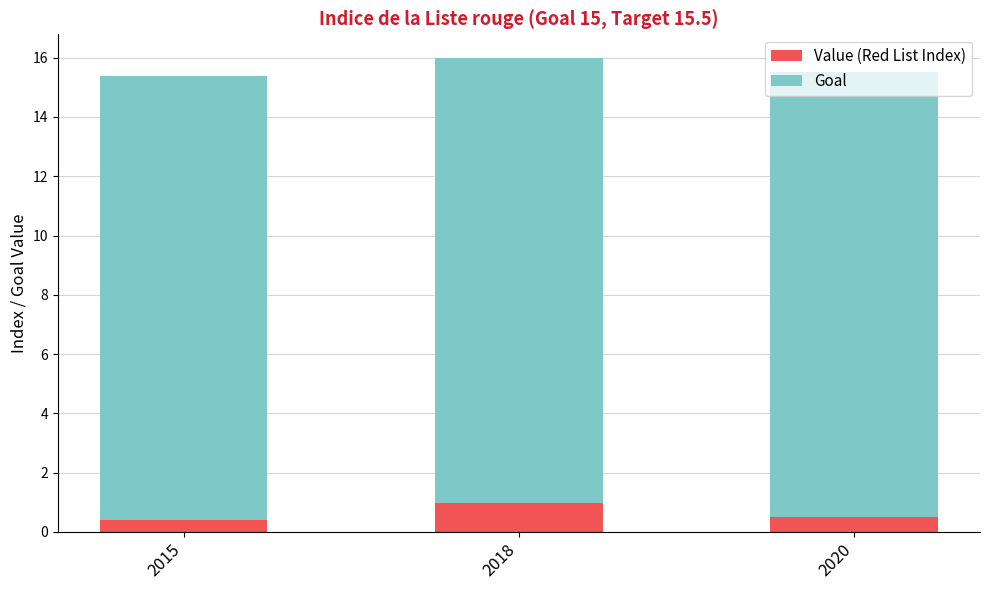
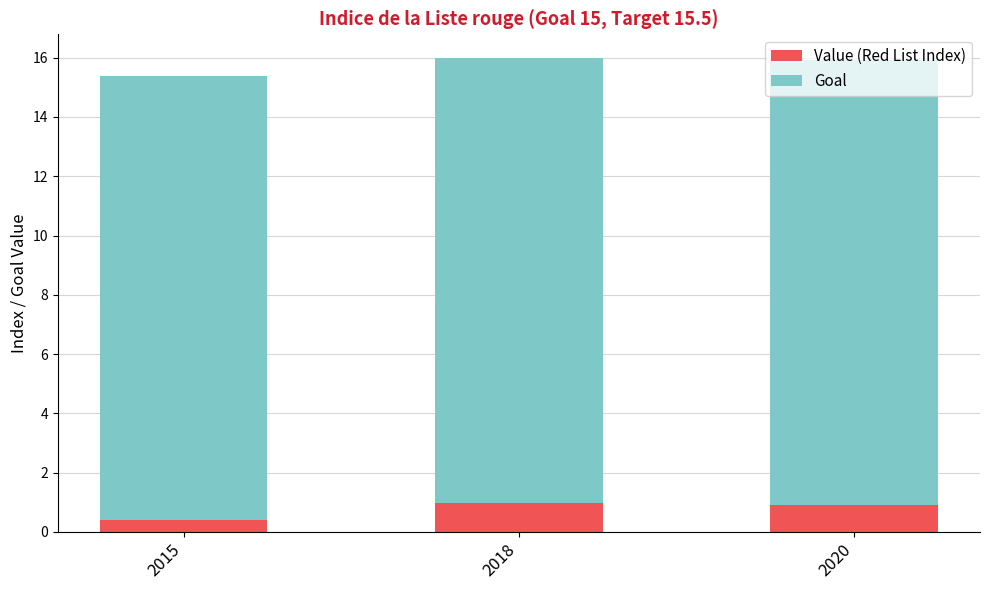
Value (Red List Index), 2020: 0.5 -> 0.9
